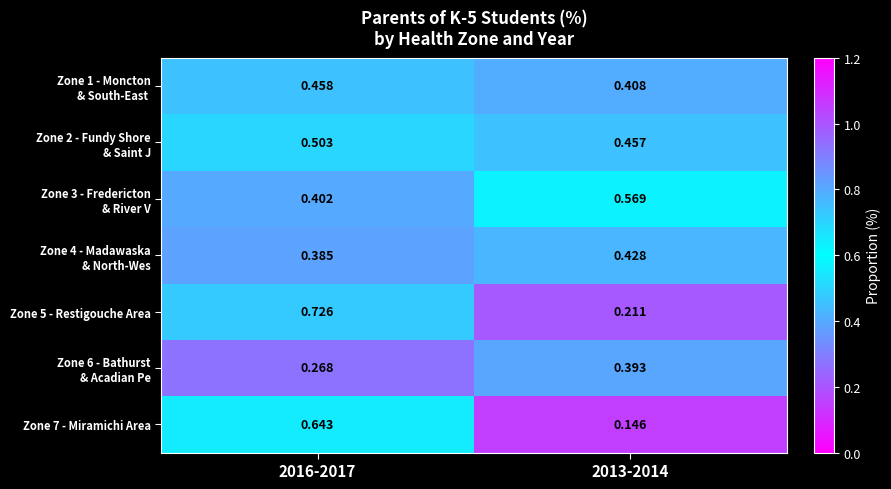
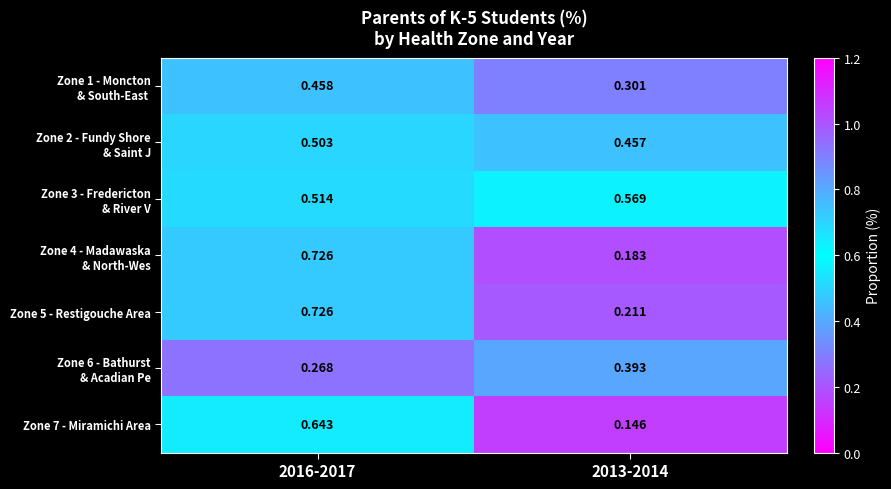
Zone 1 - Moncton & South-East, 2013-2014: 0.408 -> 0.301
Zone 3 - Fredericton & River V, 2016-2017: 0.402 -> 0.514
Zone 4 - Madawaska & North-Wes, 2016-2017: 0.385 -> 0.726
Zone 4 - Madawaska & North-Wes, 2013-2014: 0.428 -> 0.183
